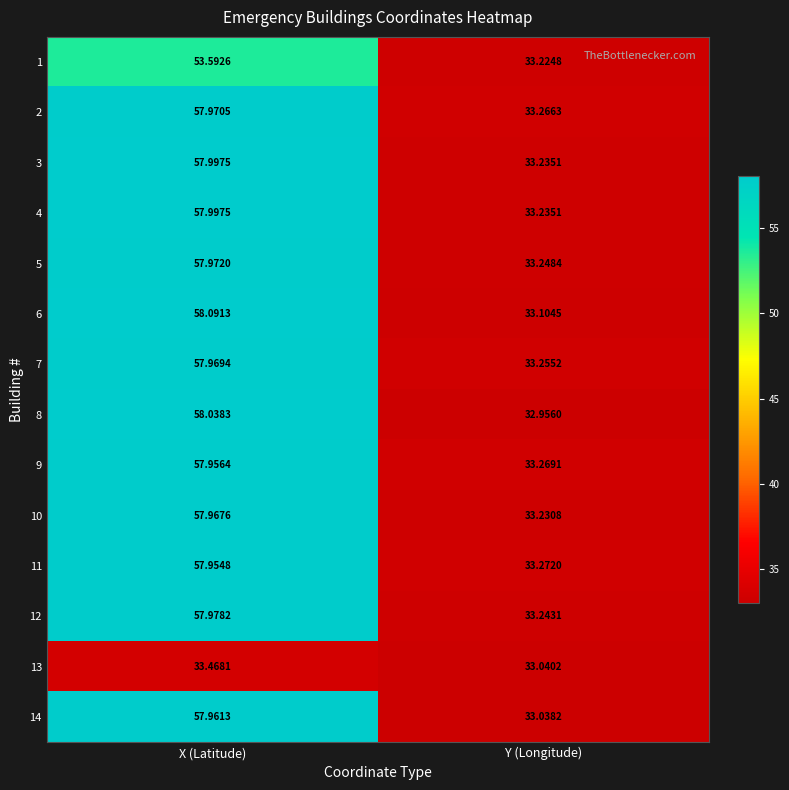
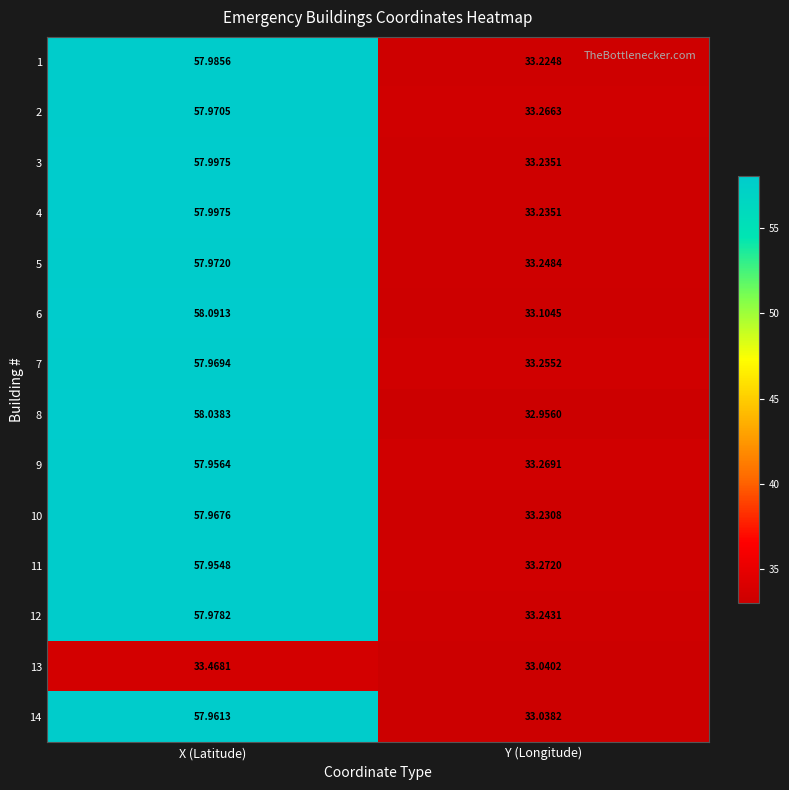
1, X (Latitude): 53.5926 -> 57.9856
